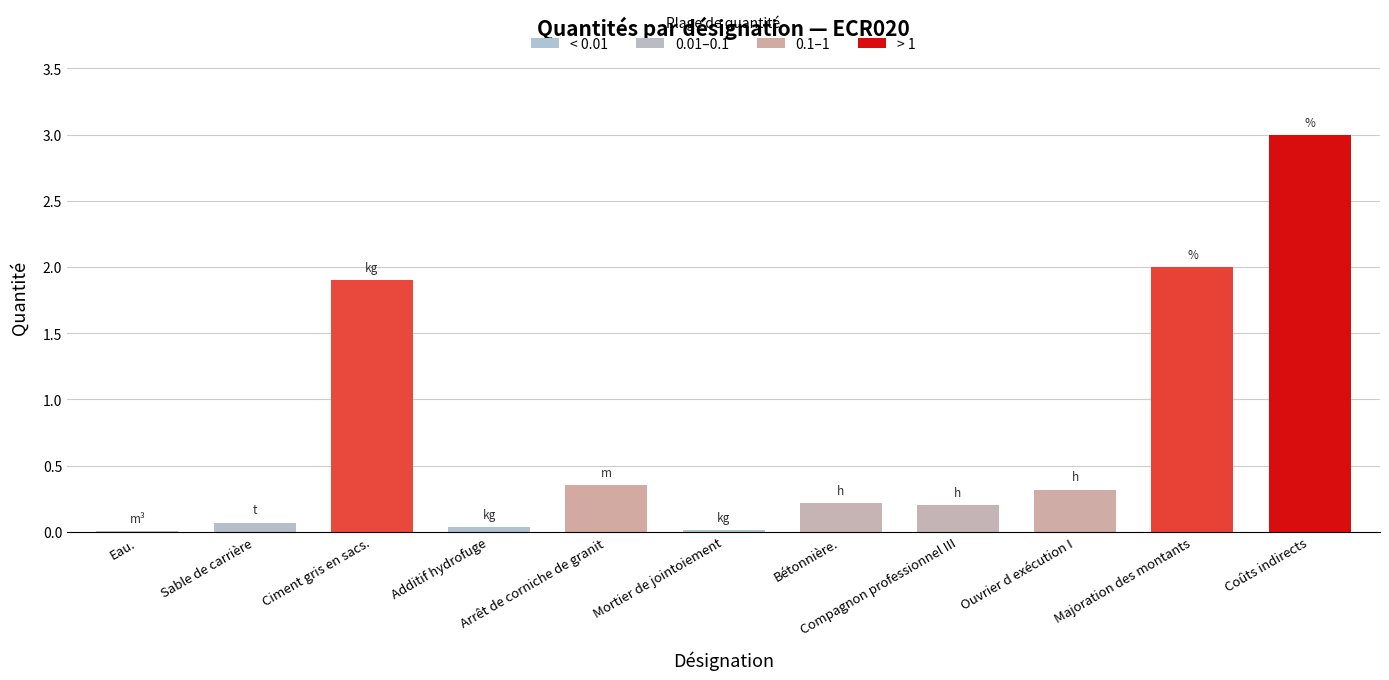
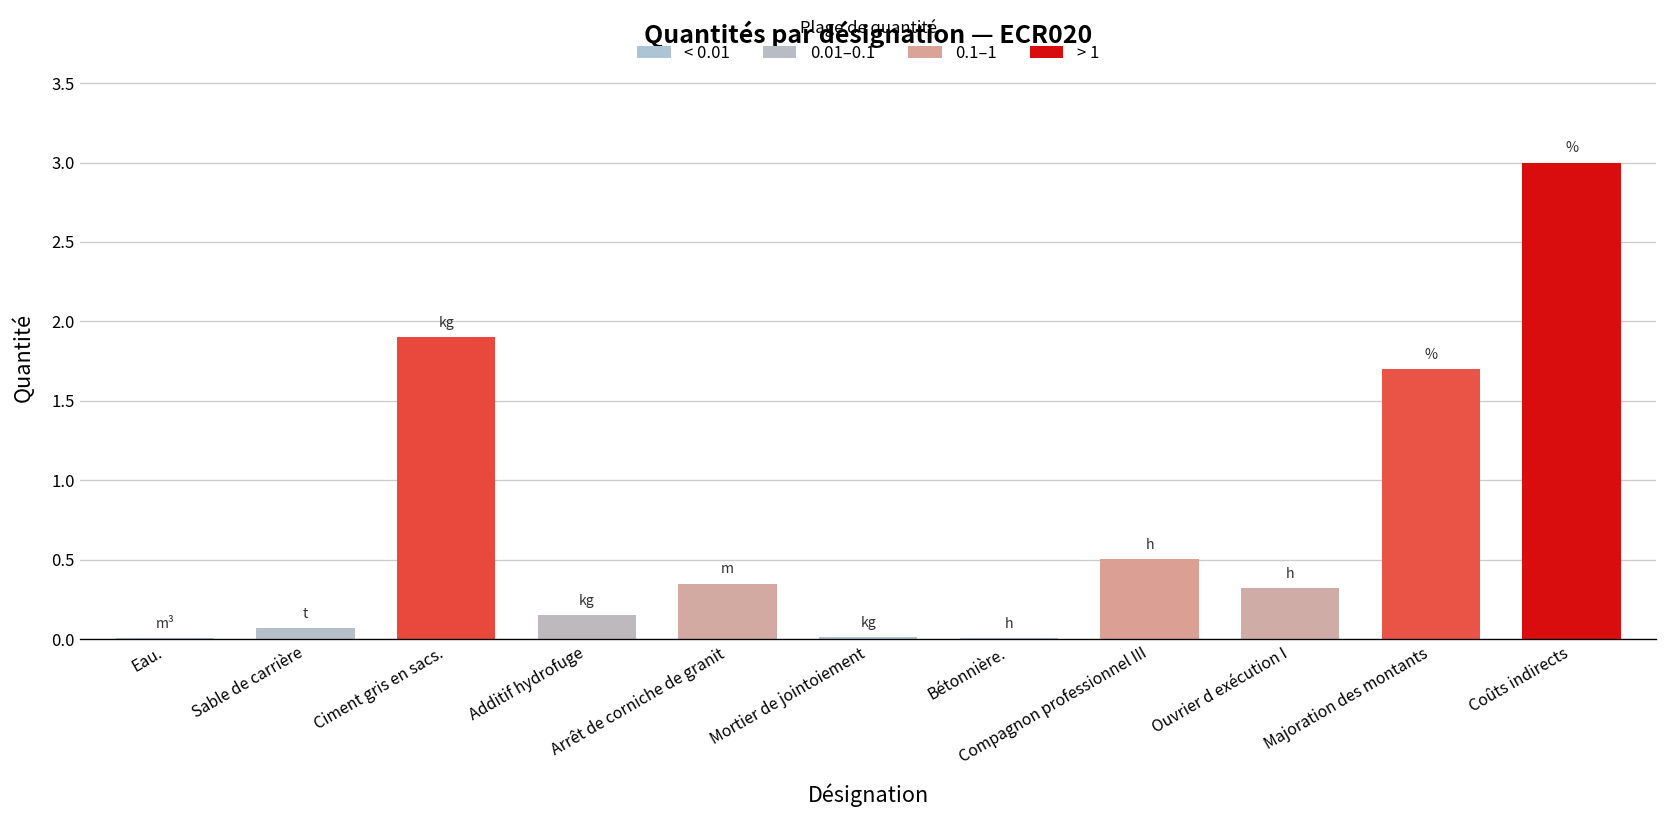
Additif hydrofuge: 0.04 -> 0.15
Bétonnière.: 0.22 -> 0.01
Compagnon professionnel III: 0.20 -> 0.51
Majoration des montants: 2.0 -> 1.7
